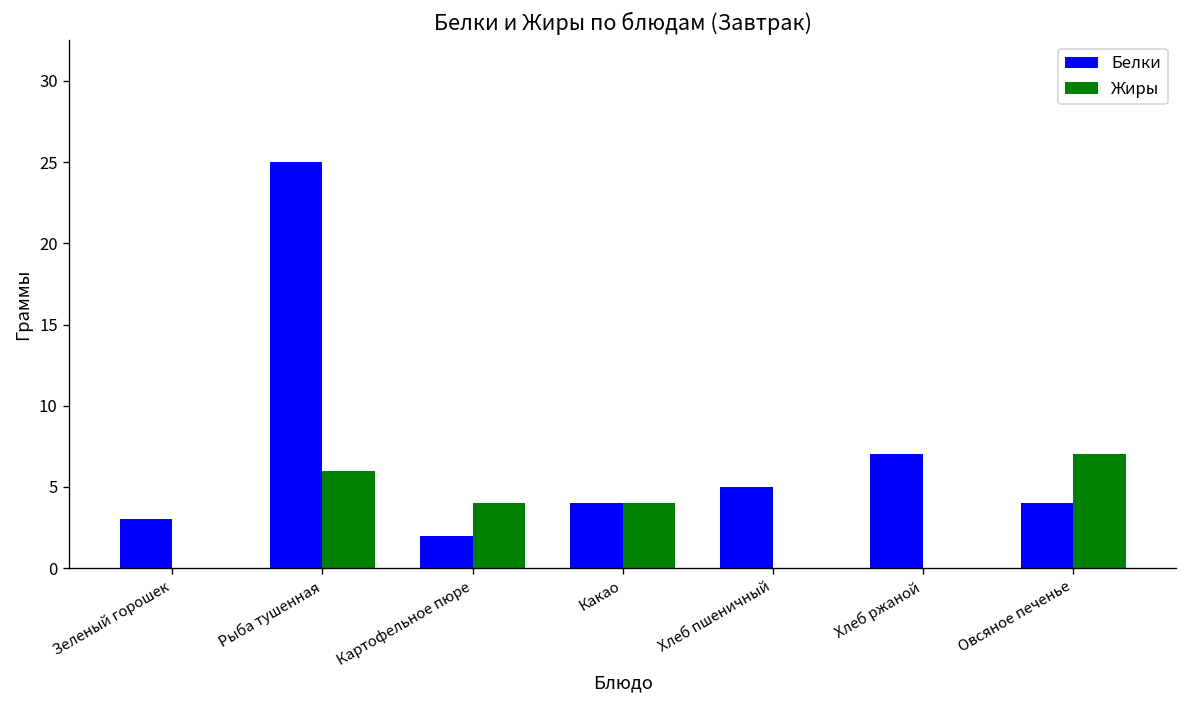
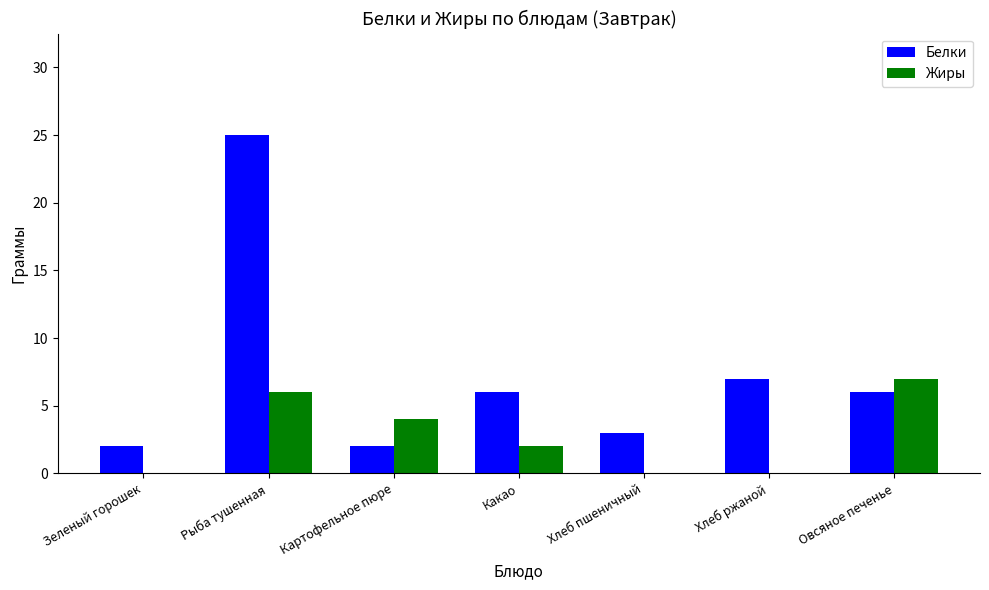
Белки, Зеленый горошек: 3 -> 2
Белки, Какао: 4 -> 6
Жиры, Какао: 4 -> 2
Белки, Хлеб пшеничный: 5 -> 3
Белки, Овсяное печенье: 4 -> 6
